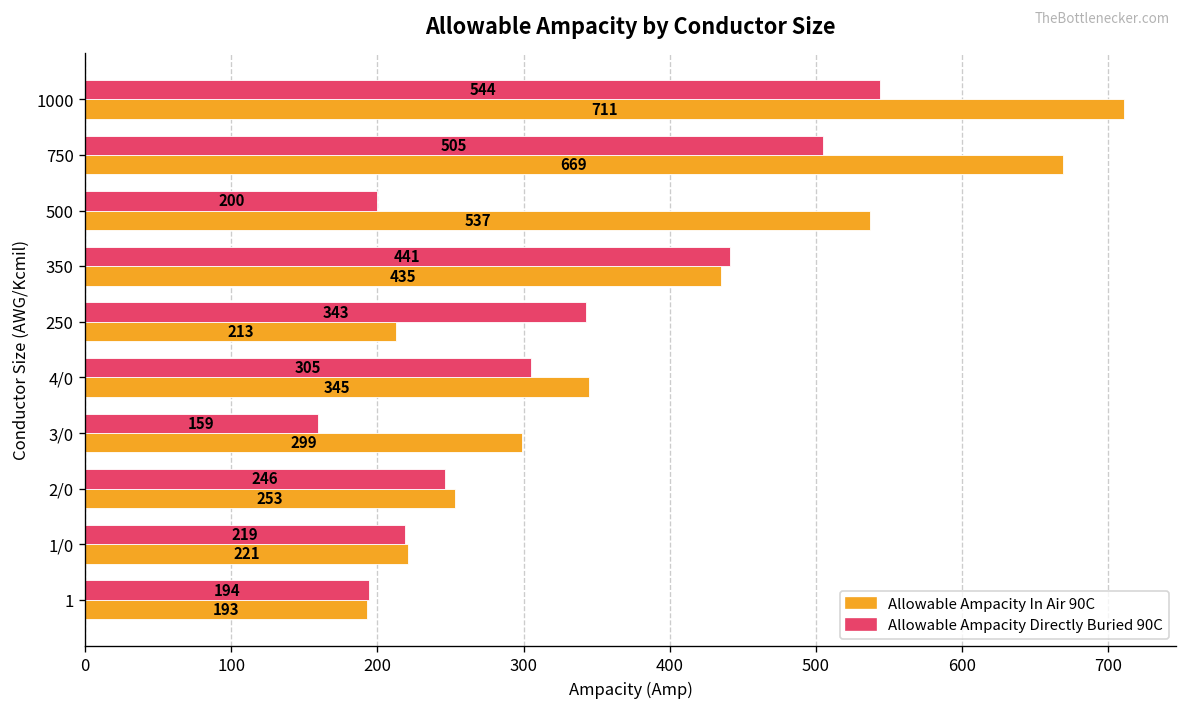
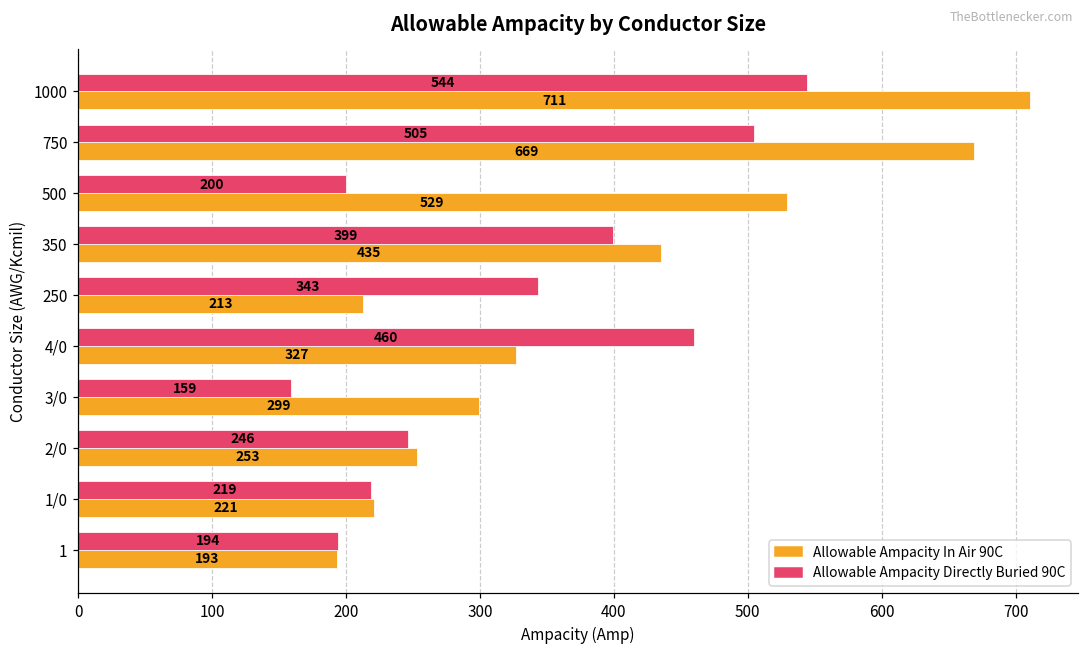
Allowable Ampacity In Air 90C, 500: 537 -> 529
Allowable Ampacity Directly Buried 90C, 350: 441 -> 399
Allowable Ampacity Directly Buried 90C, 4/0: 305 -> 460
Allowable Ampacity In Air 90C, 4/0: 345 -> 327
